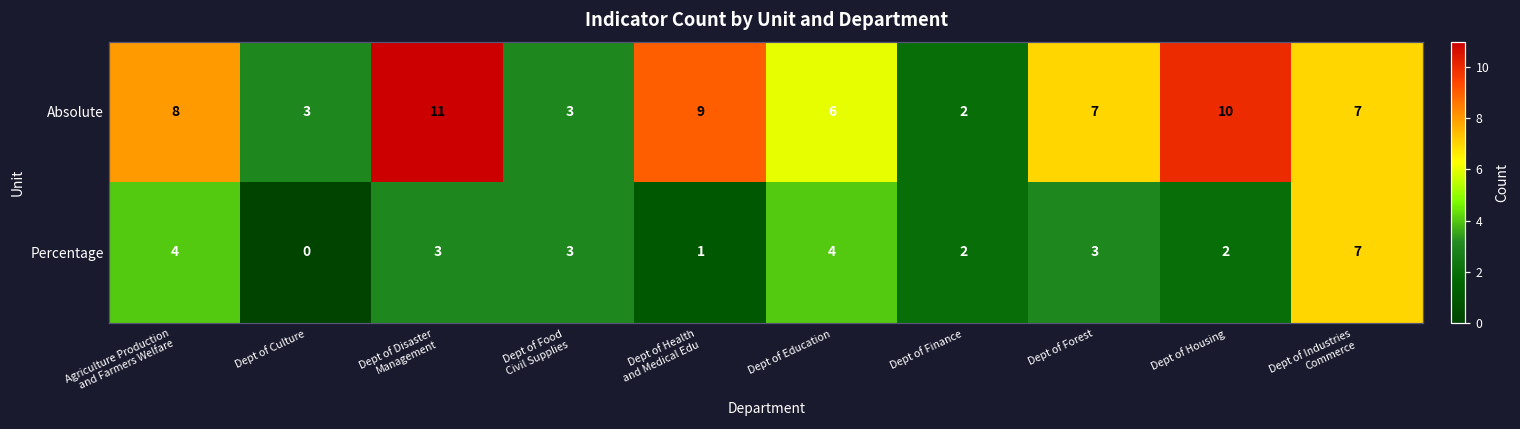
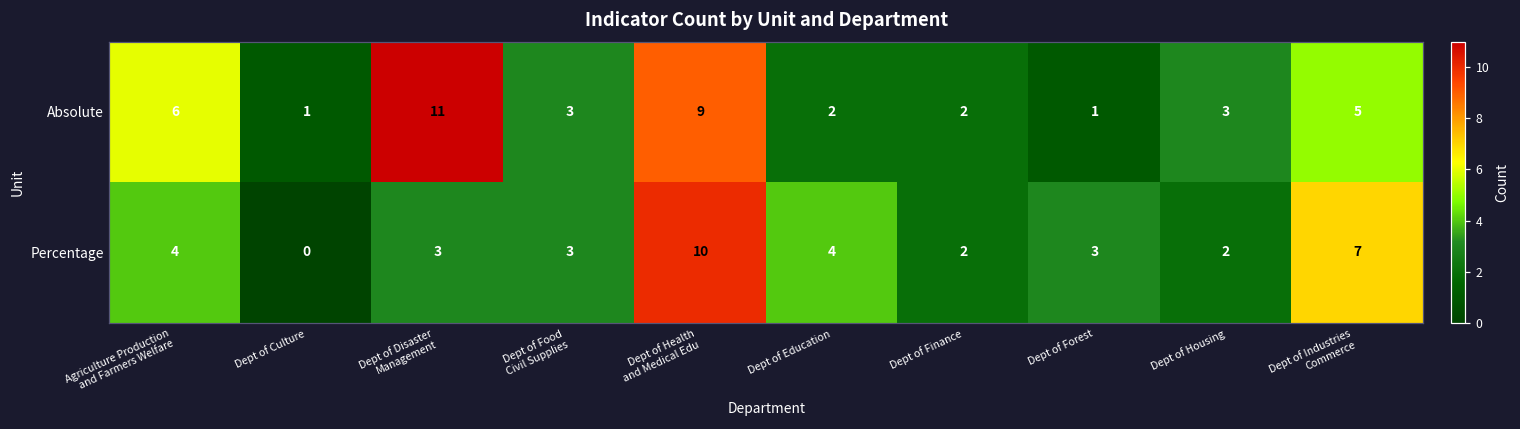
Absolute, Agriculture Production and Farmers Welfare: 8 -> 6
Absolute, Dept of Culture: 3 -> 1
Absolute, Dept of Education: 6 -> 2
Absolute, Dept of Forest: 7 -> 1
Absolute, Dept of Housing: 10 -> 3
Absolute, Dept of Industries Commerce: 7 -> 5
Percentage, Dept of Health and Medical Edu: 1 -> 10
